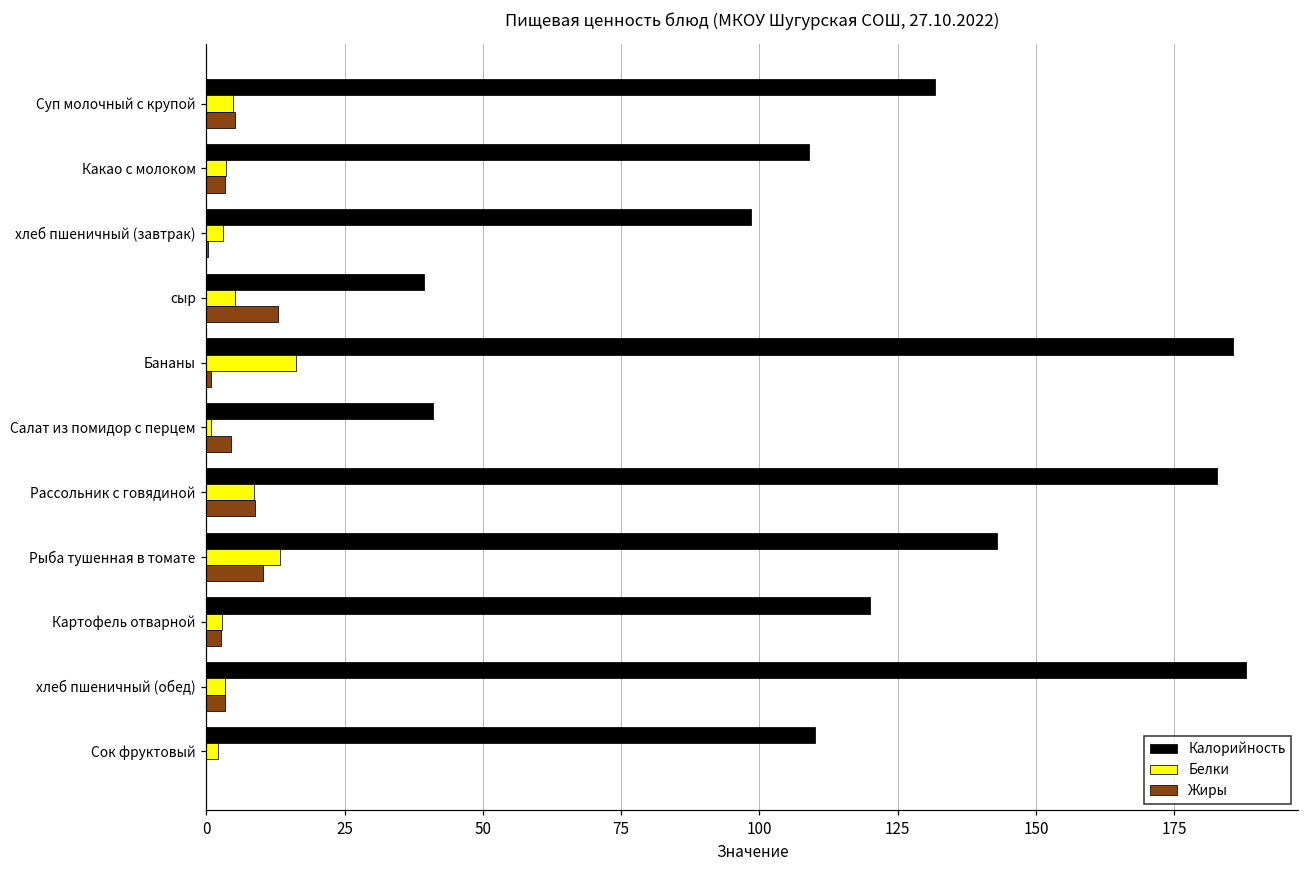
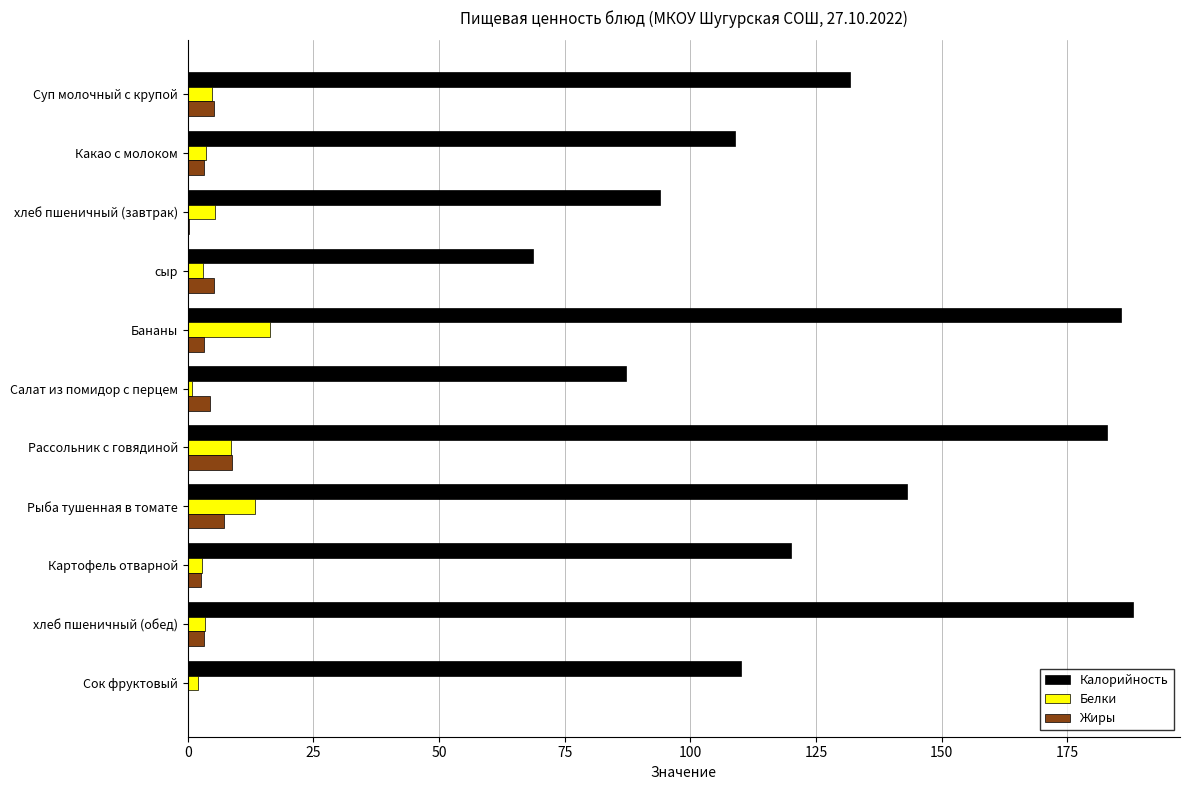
Калорийность, хлеб пшеничный (завтрак): 98 -> 94
Белки, хлеб пшеничный (завтрак): 3 -> 5
Калорийность, сыр: 39 -> 69
Белки, сыр: 5 -> 3
Жиры, сыр: 13 -> 5
Жиры, Бананы: 1 -> 3
Калорийность, Салат из помидор с перцем: 41 -> 87
Жиры, Рыба тушенная в томате: 10 -> 7
